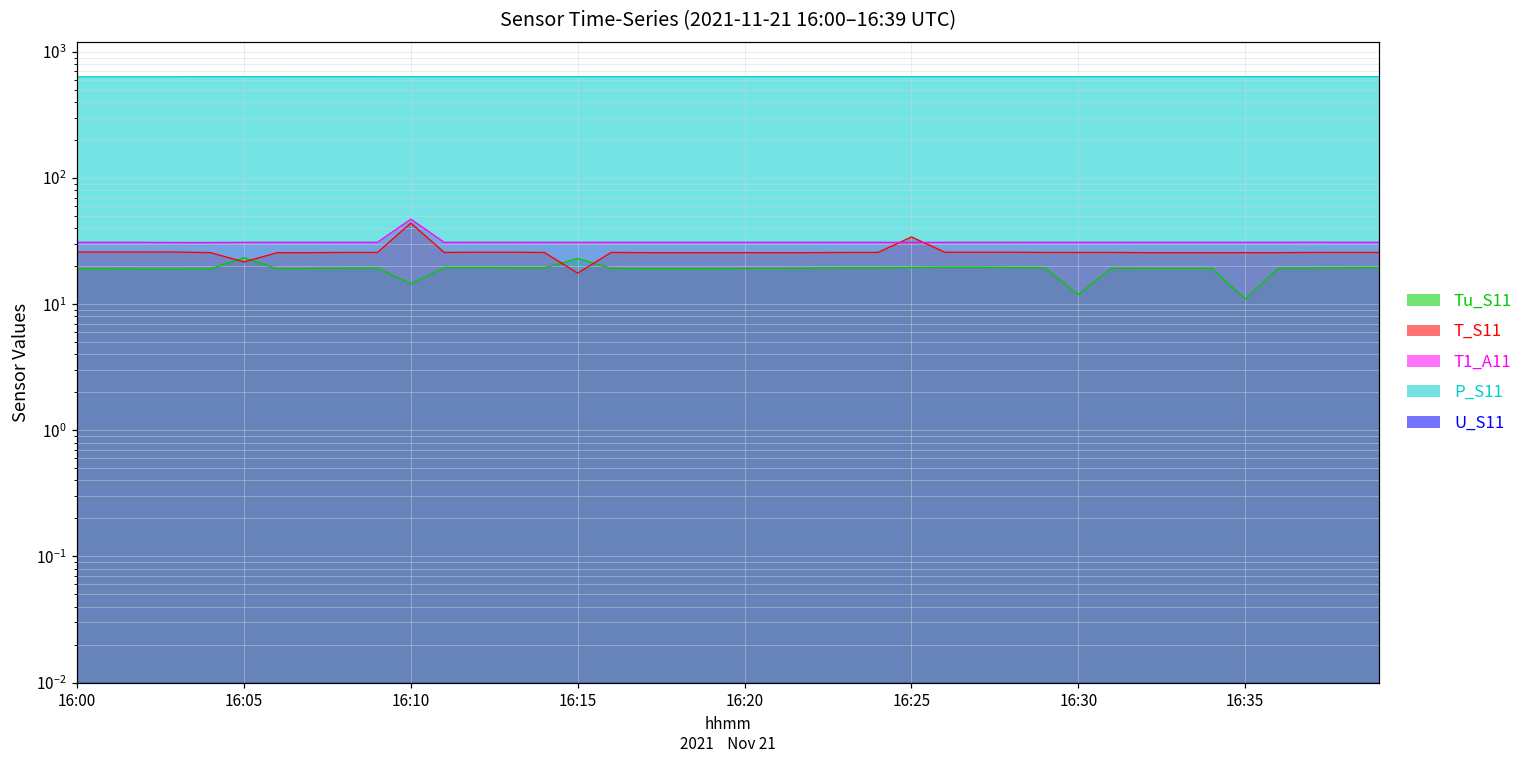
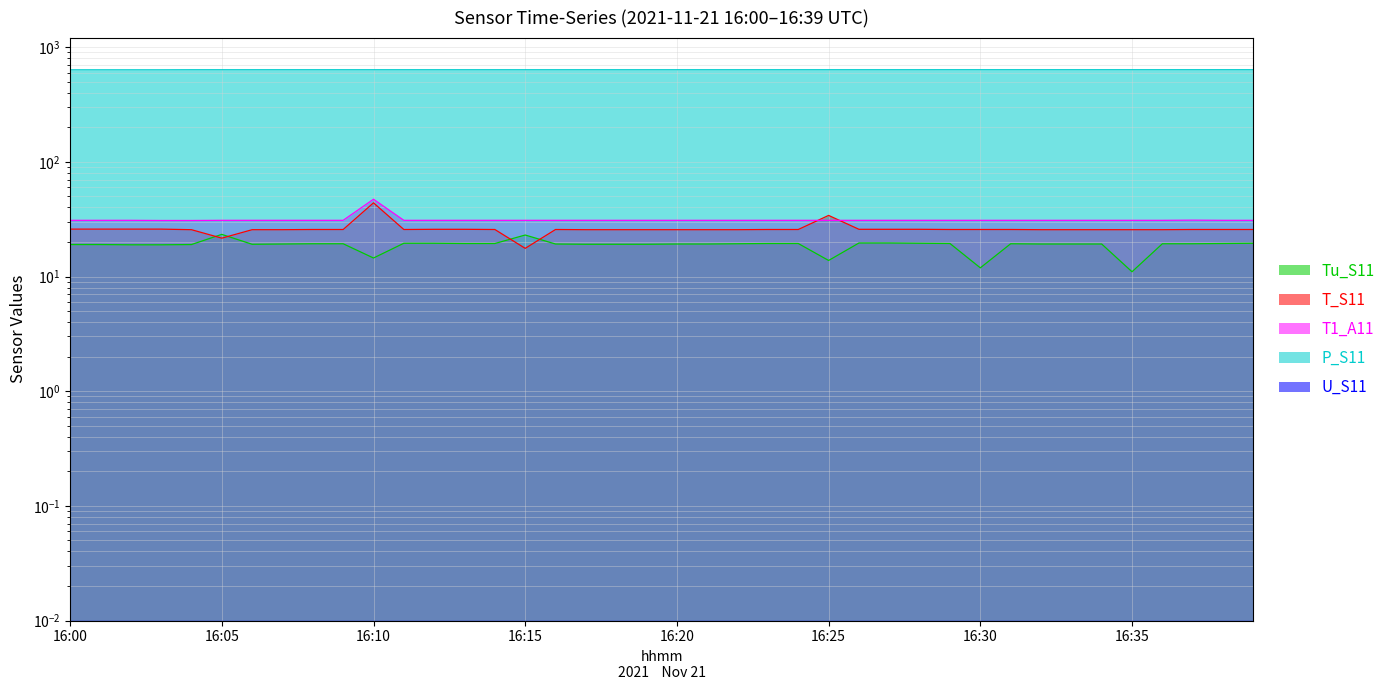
Tu_S11, 16:25: 20 -> 14
